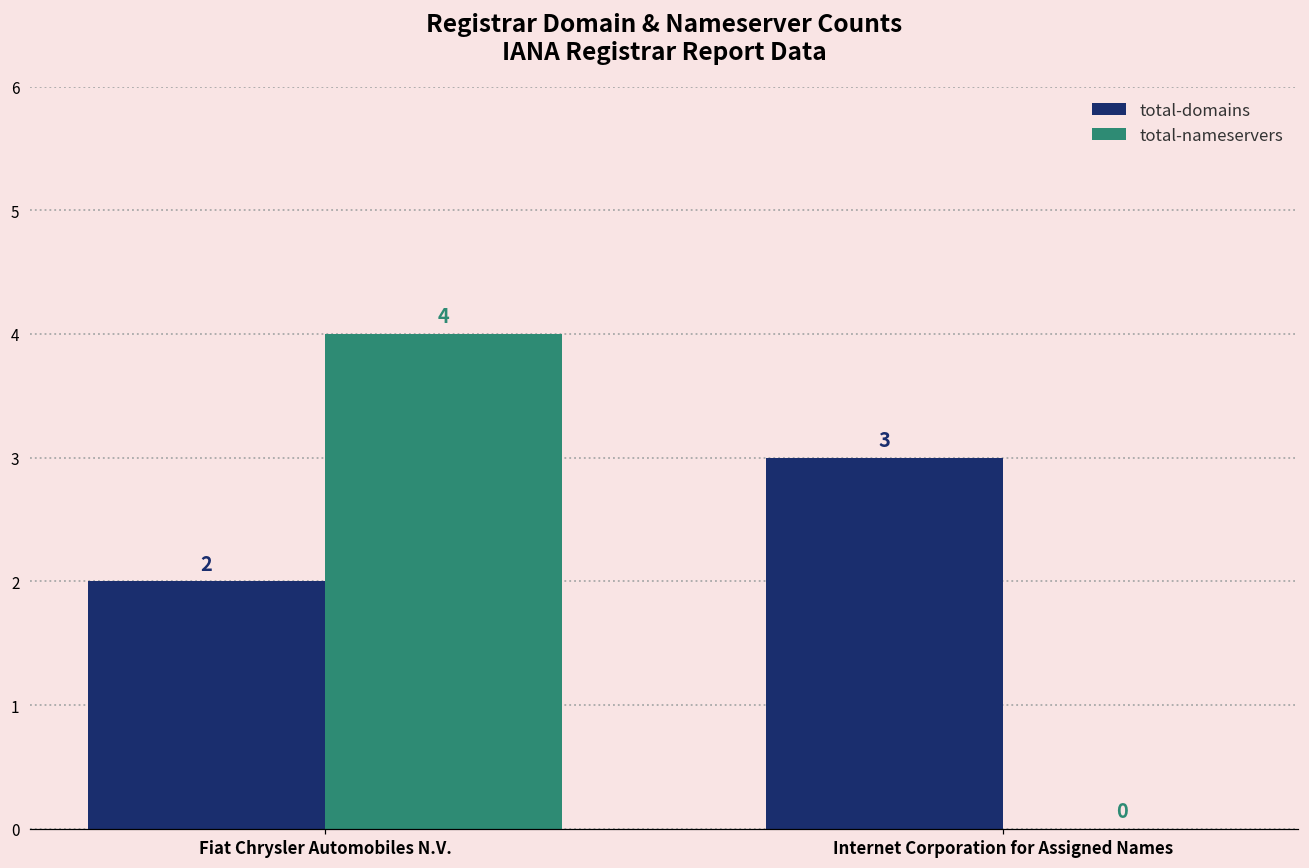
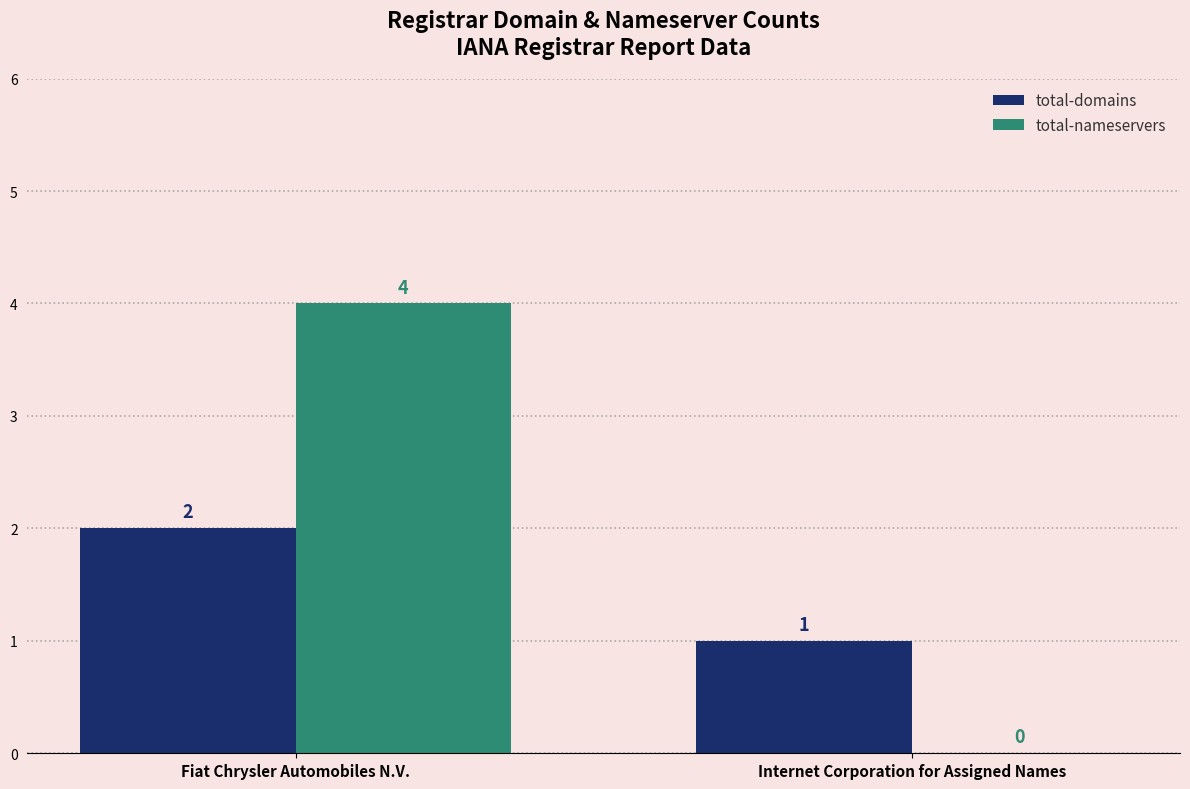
total-domains, Internet Corporation for Assigned Names: 3 -> 1
